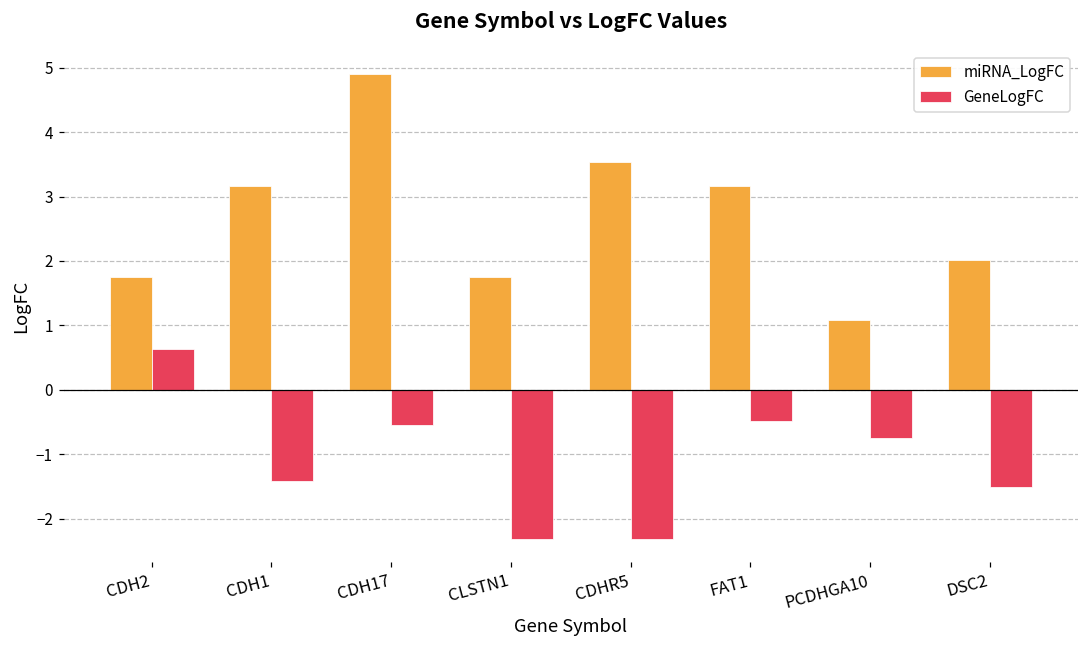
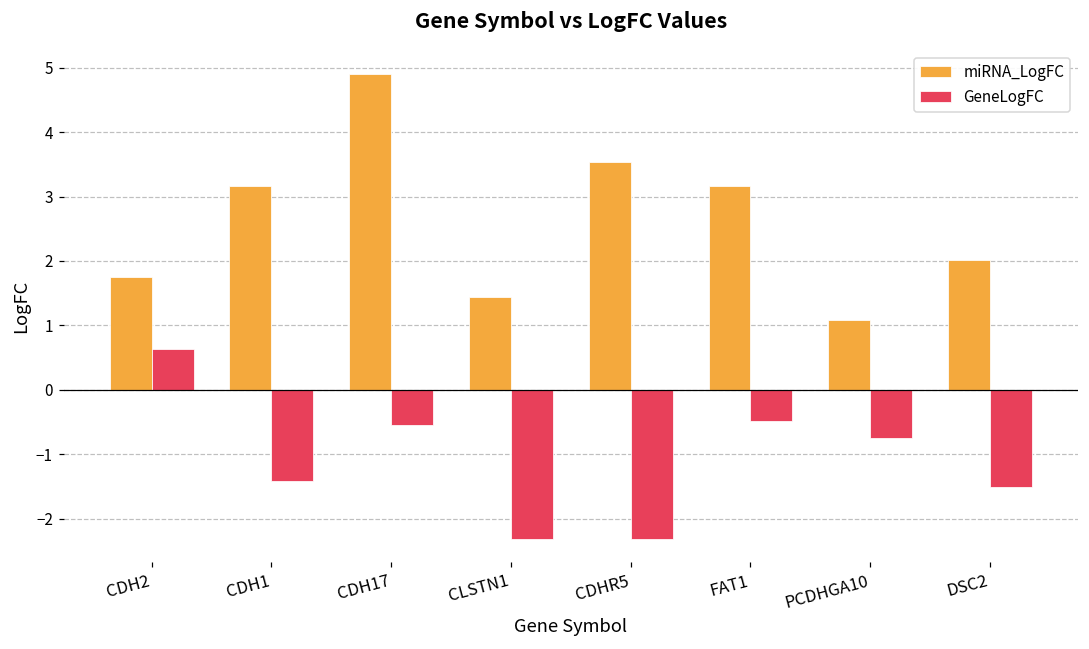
miRNA_LogFC, CLSTN1: 1.7 -> 1.4
